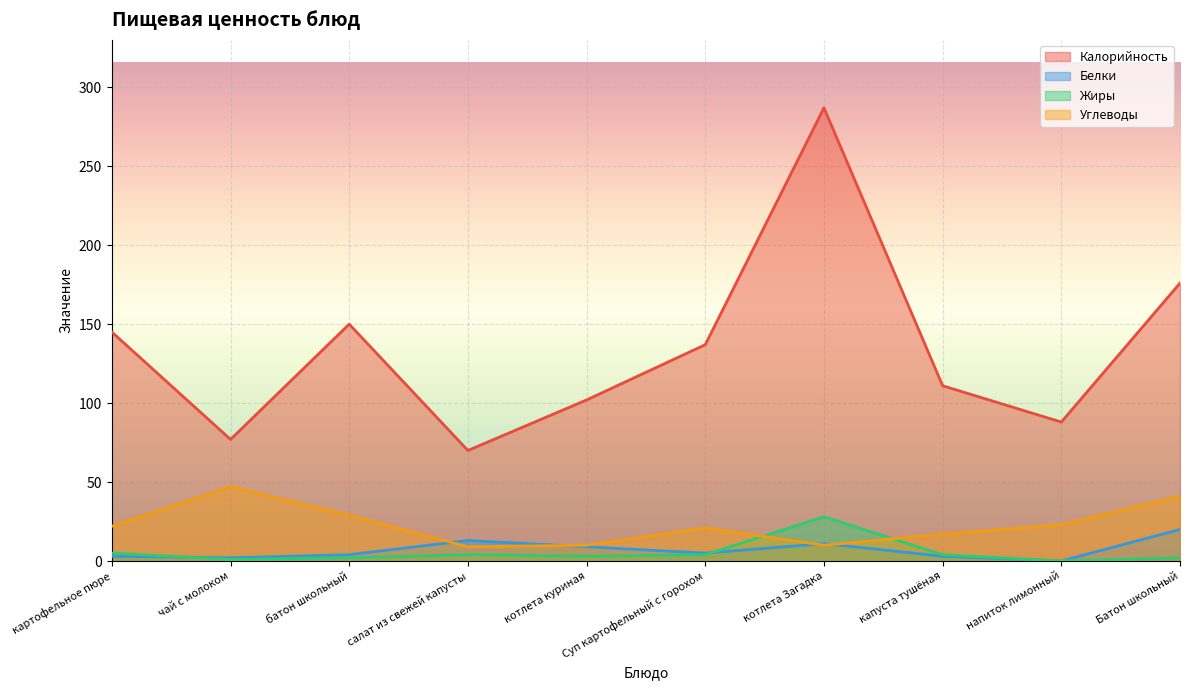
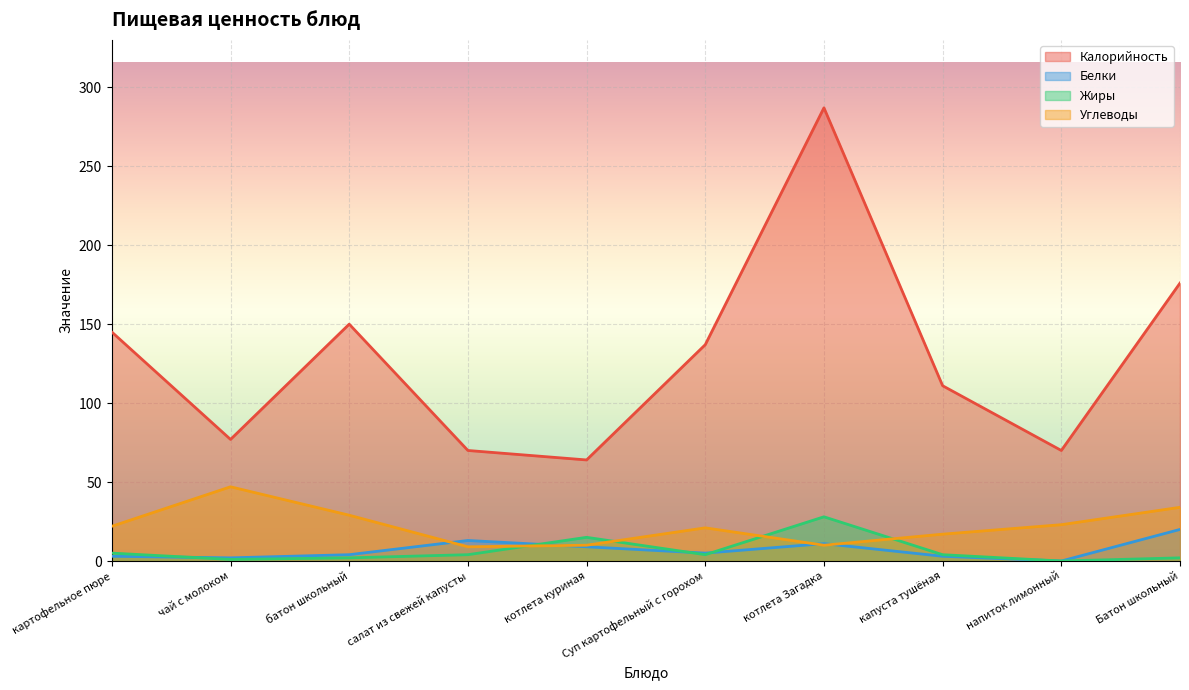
Калорийность, котлета куриная: 102 -> 64
Жиры, котлета куриная: 3 -> 15
Калорийность, напиток лимонный: 88 -> 70
Углеводы, Батон школьный: 41 -> 34
